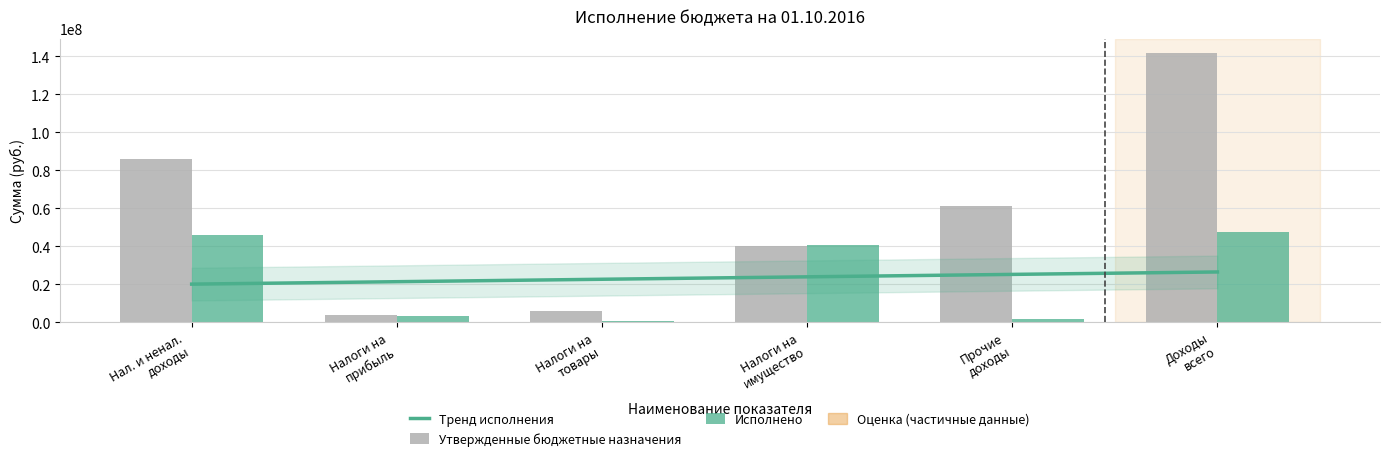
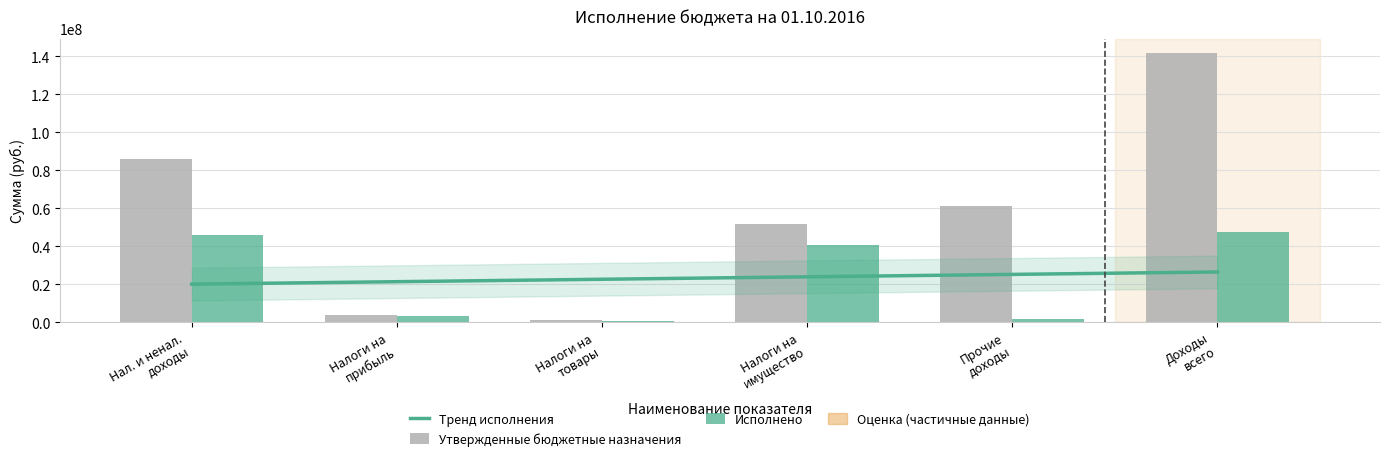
Утвержденные бюджетные назначения, Налоги на товары: 6000000 -> 1000000
Утвержденные бюджетные назначения, Налоги на имущество: 40000000 -> 52000000
